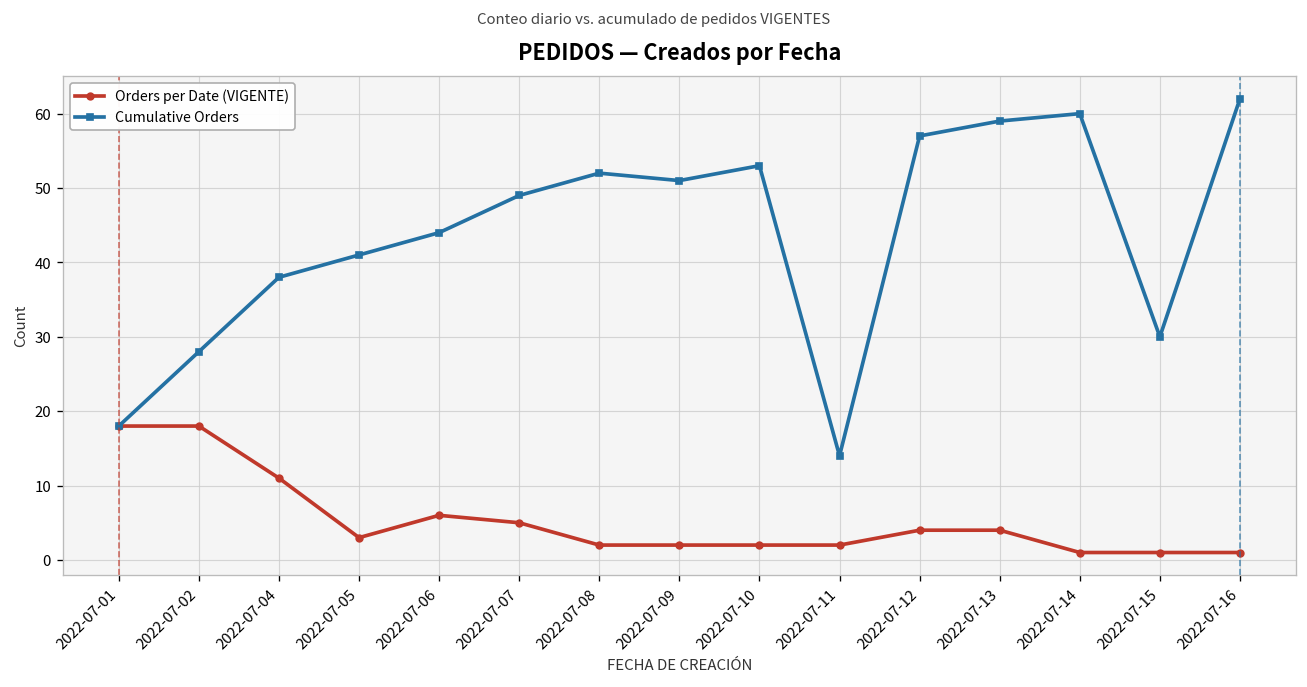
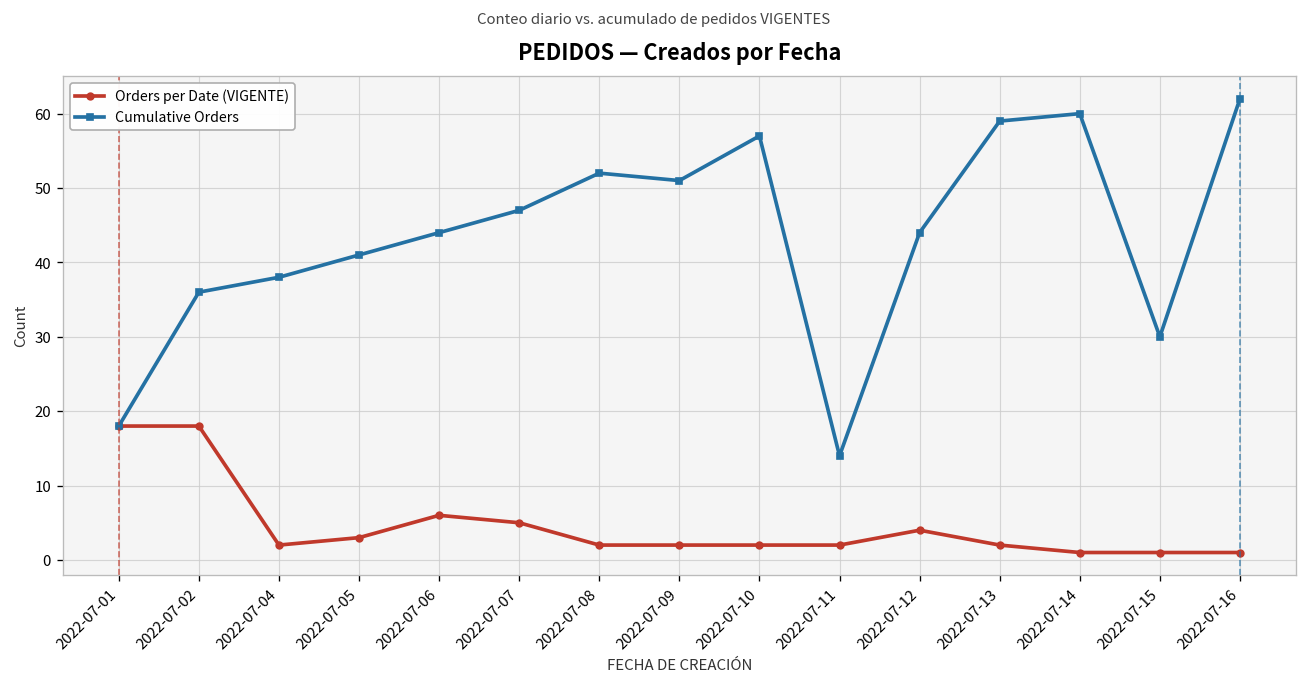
Cumulative Orders, 2022-07-02: 28 -> 36
Orders per Date (VIGENTE), 2022-07-04: 11 -> 2
Cumulative Orders, 2022-07-07: 49 -> 47
Cumulative Orders, 2022-07-10: 53 -> 57
Cumulative Orders, 2022-07-12: 57 -> 44
Orders per Date (VIGENTE), 2022-07-13: 4 -> 2
